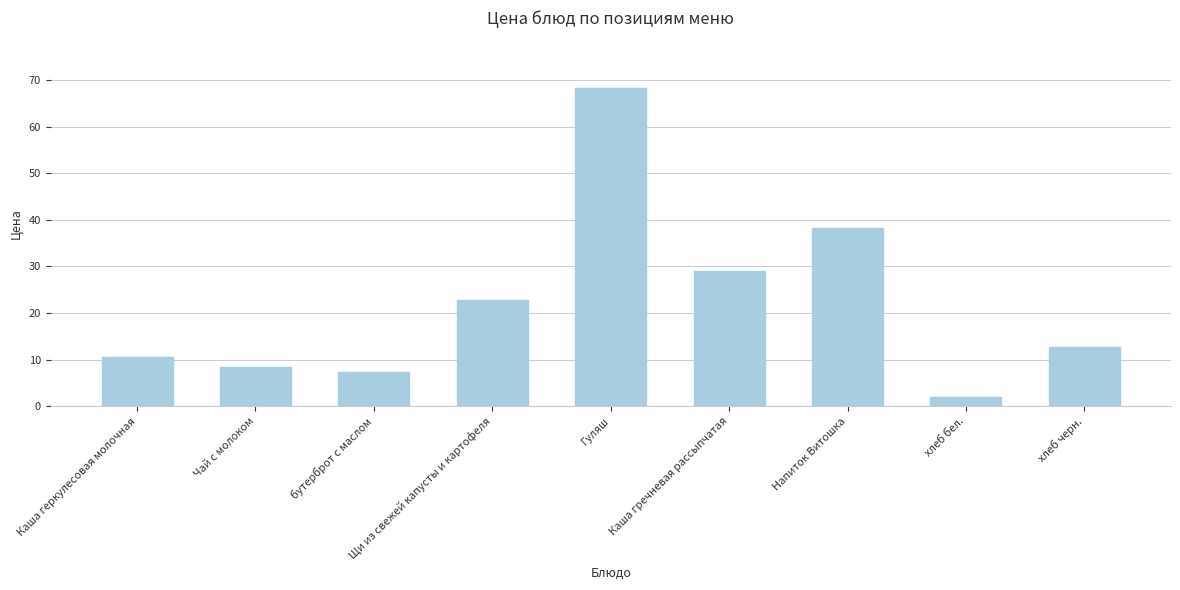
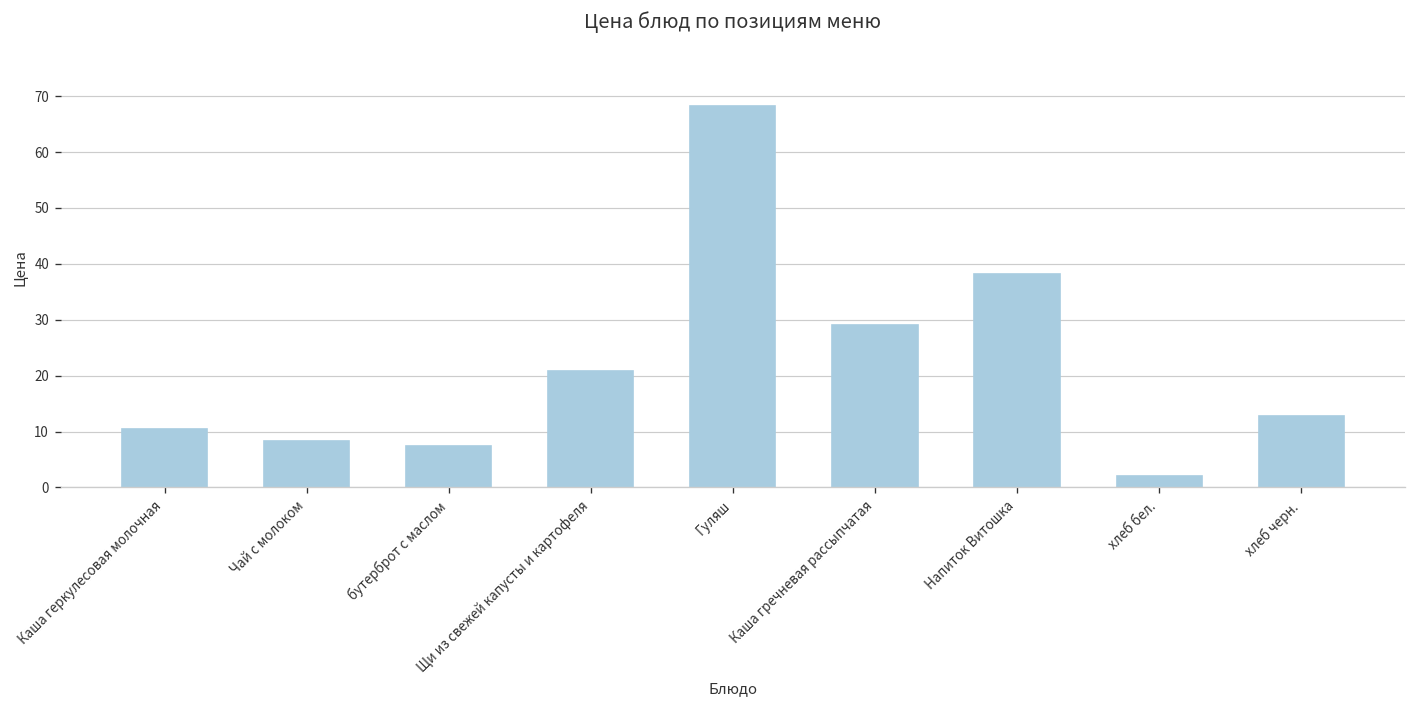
Щи из свежей капусты и картофеля: 23 -> 21
